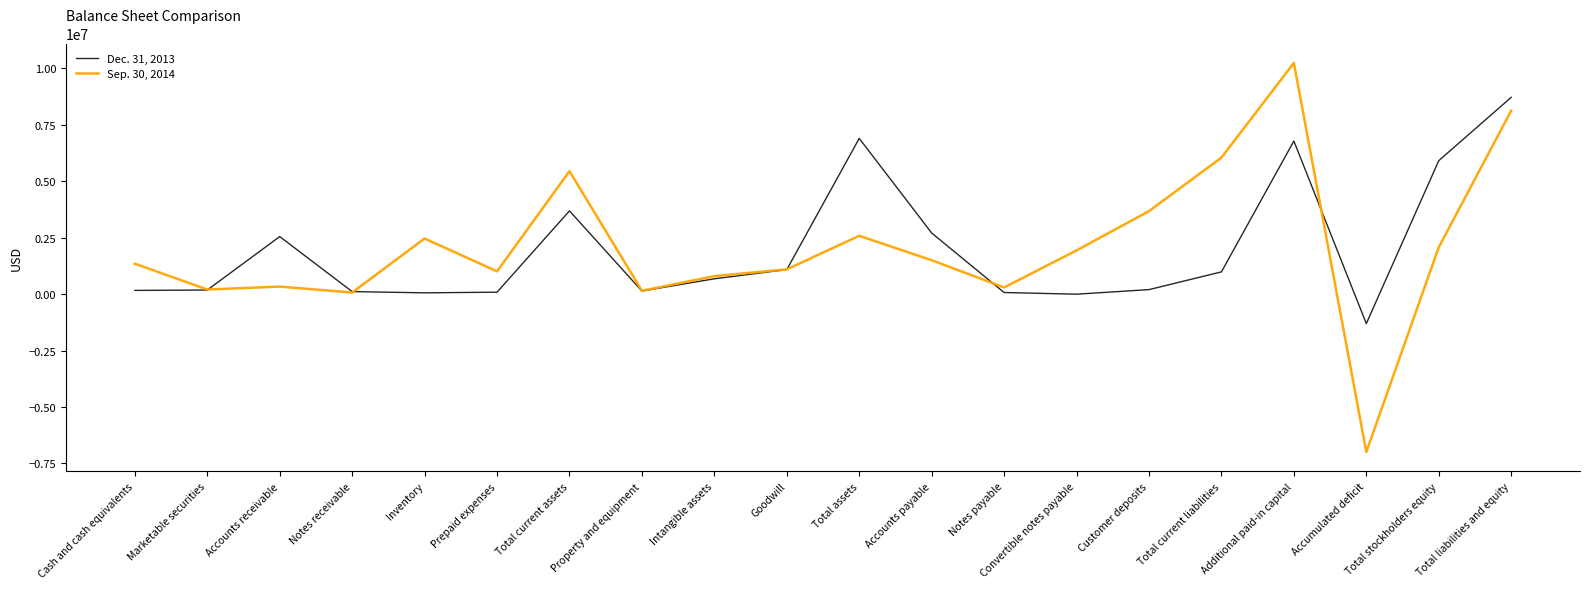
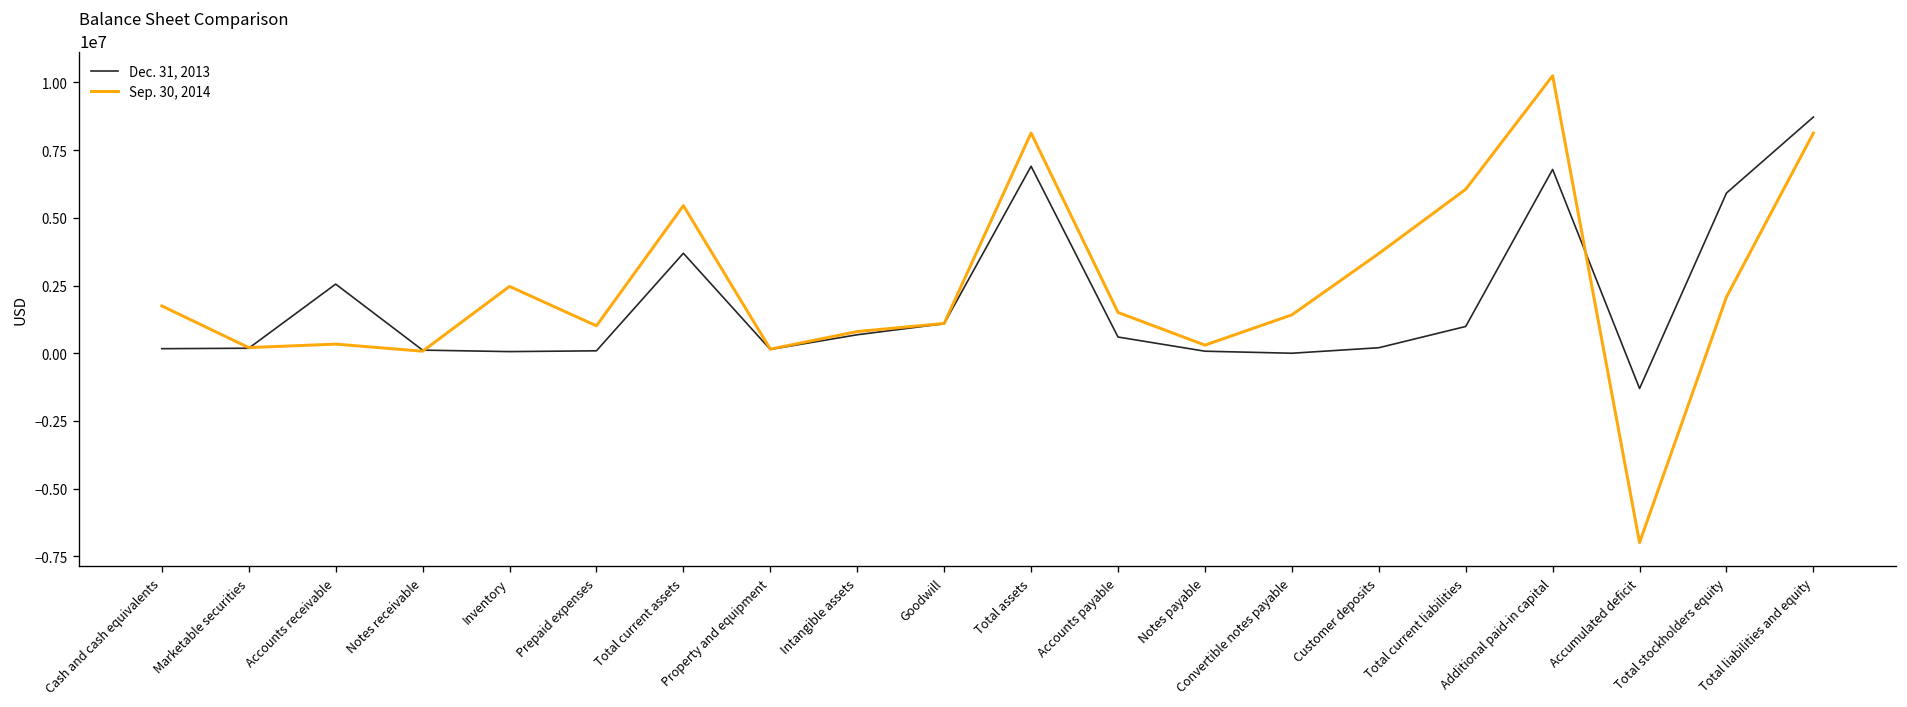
Sep. 30, 2014, Cash and cash equivalents: 1400000 -> 1700000
Sep. 30, 2014, Total assets: 2600000 -> 8100000
Dec. 31, 2013, Accounts payable: 2700000 -> 600000
Sep. 30, 2014, Convertible notes payable: 1900000 -> 1400000
